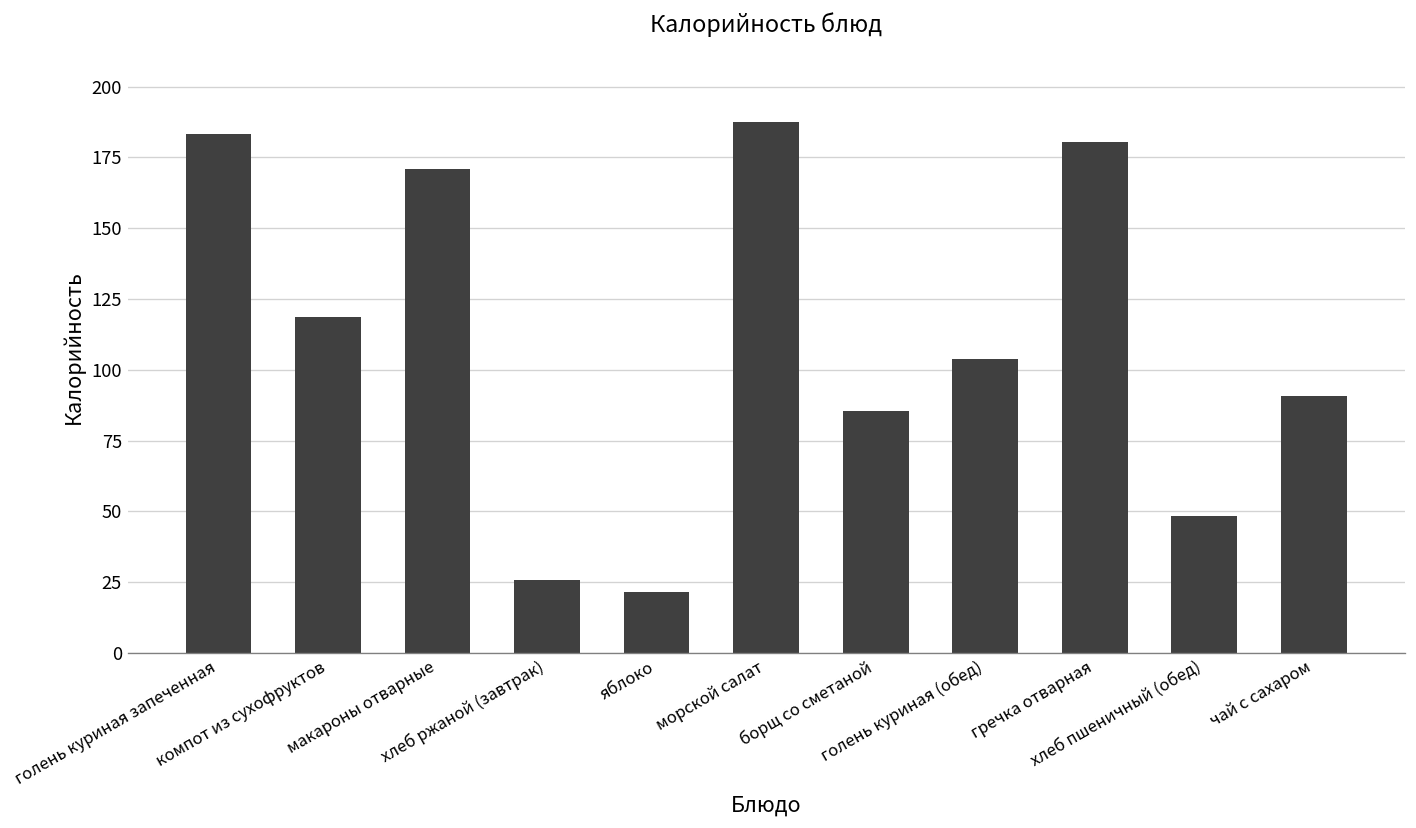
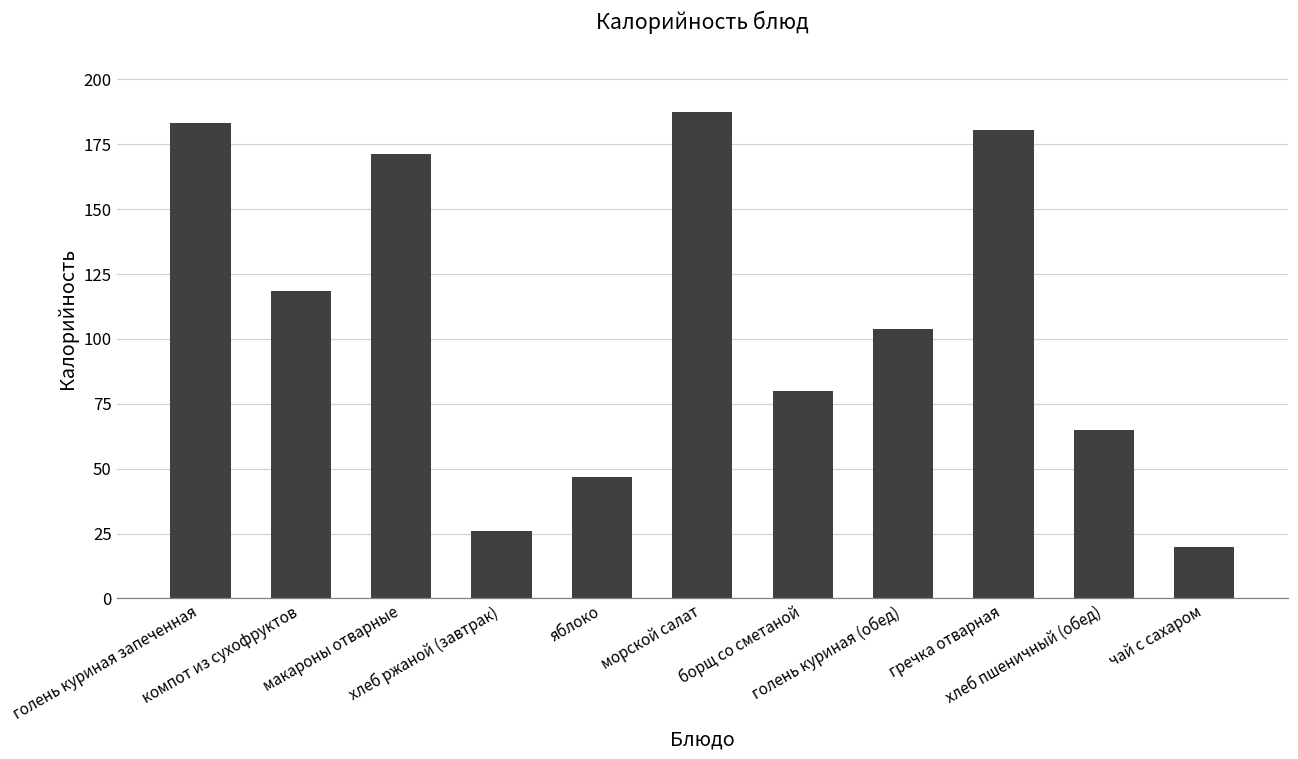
яблоко: 21 -> 47
борщ со сметаной: 85 -> 80
хлеб пшеничный (обед): 48 -> 65
чай с сахаром: 91 -> 20
